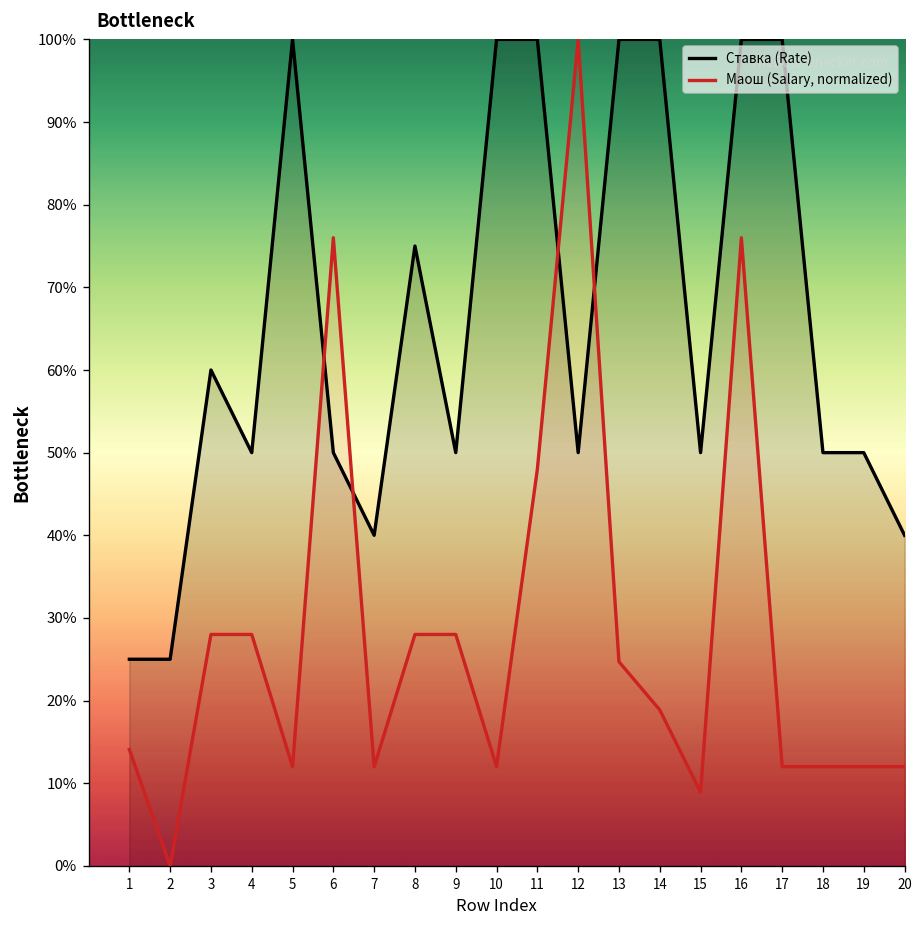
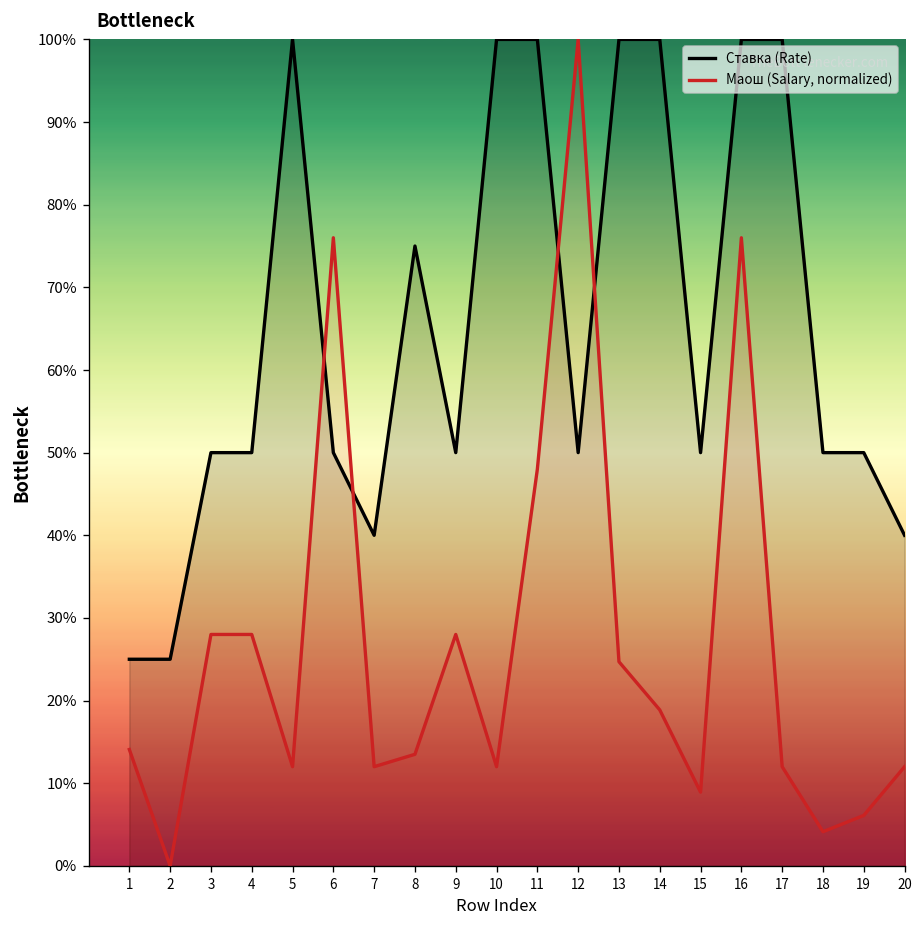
Ставка (Rate), 3: 60% -> 50%
Маош (Salary, normalized), 8: 28% -> 13%
Маош (Salary, normalized), 18: 12% -> 4%
Маош (Salary, normalized), 19: 12% -> 6%
